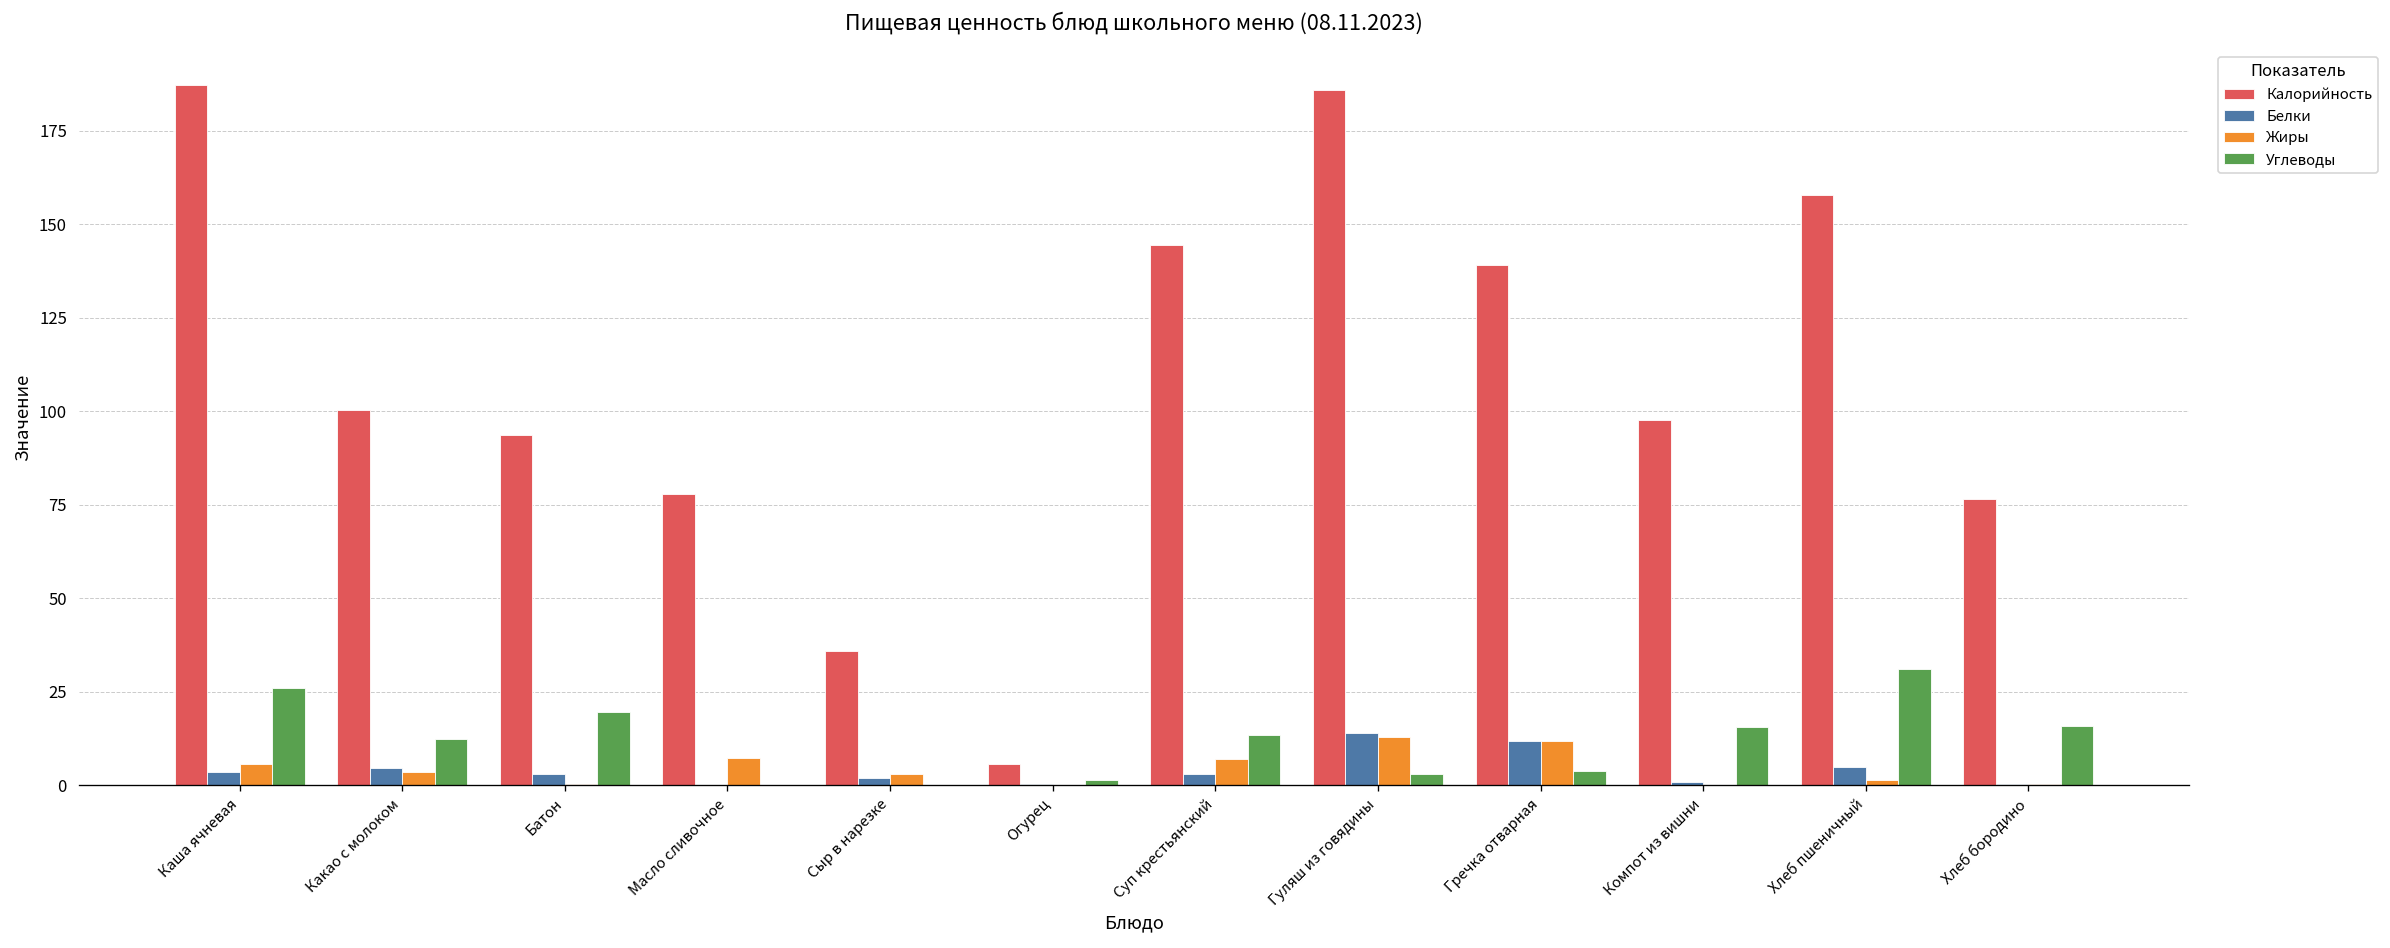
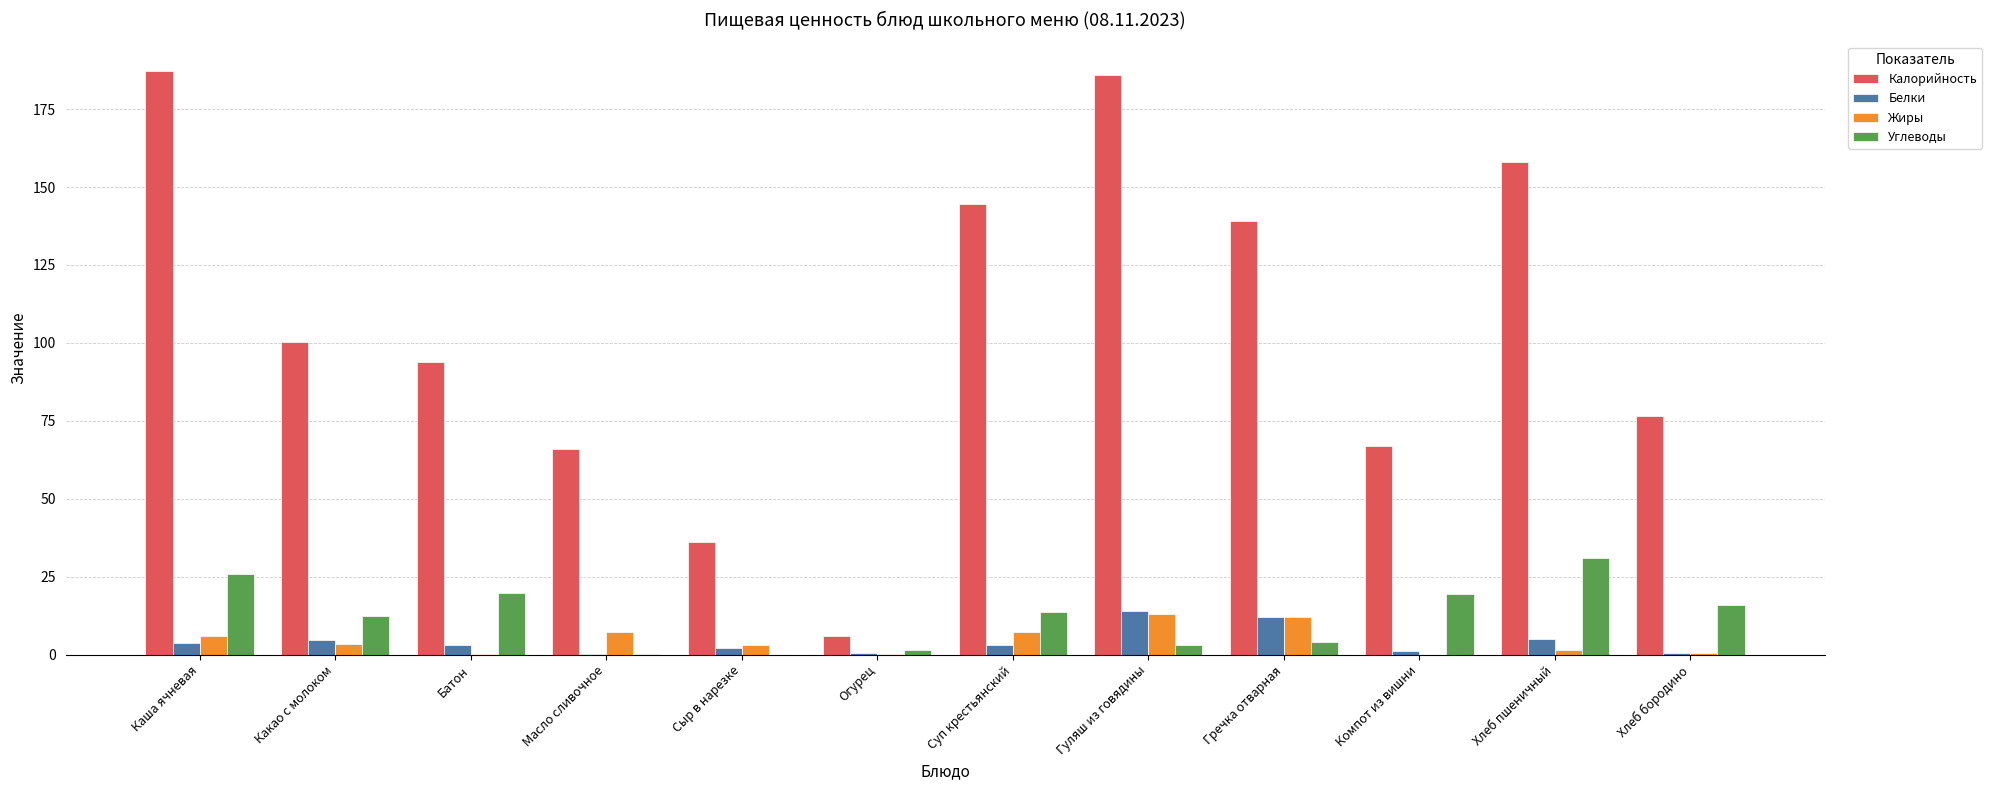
Калорийность, Масло сливочное: 78 -> 66
Калорийность, Компот из вишни: 98 -> 67
Углеводы, Компот из вишни: 16 -> 19
